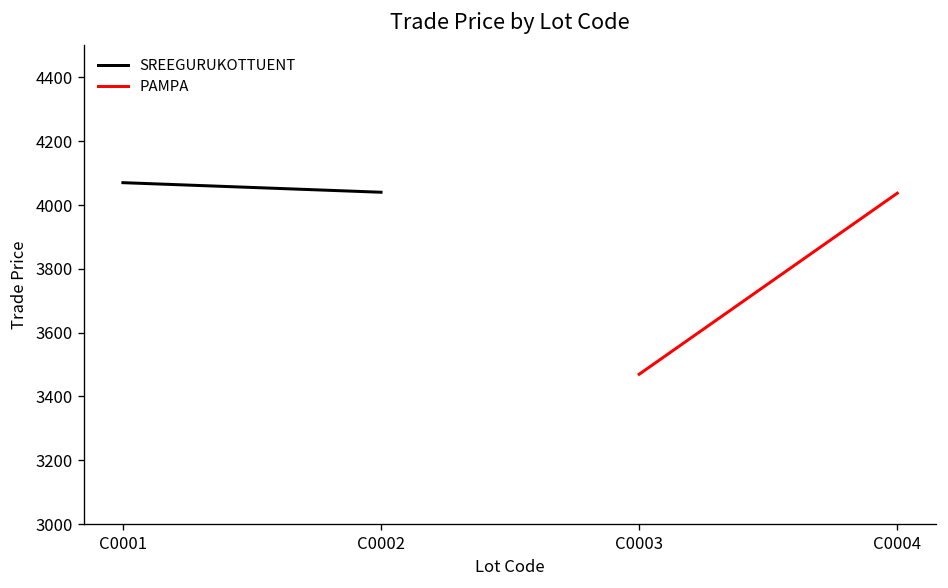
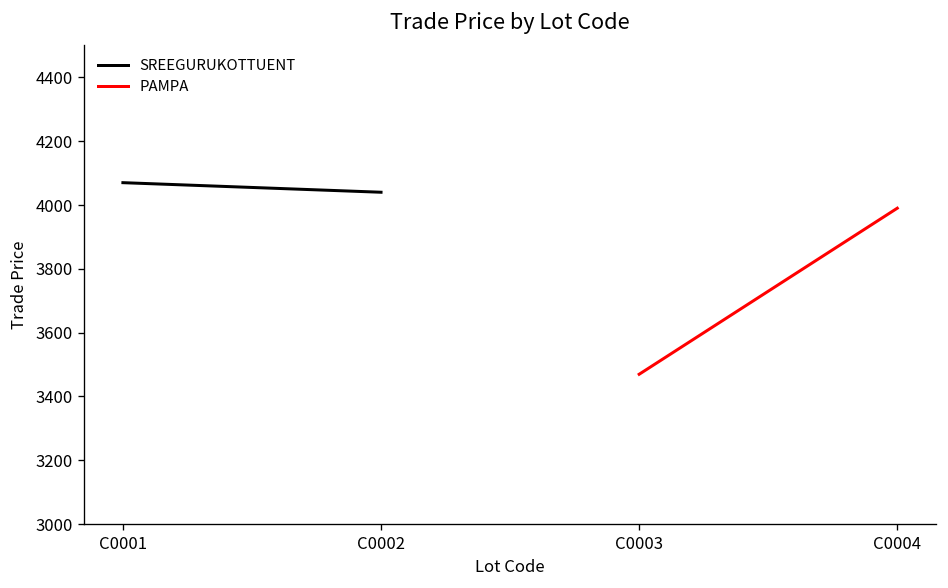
PAMPA, C0004: 4040 -> 3990
